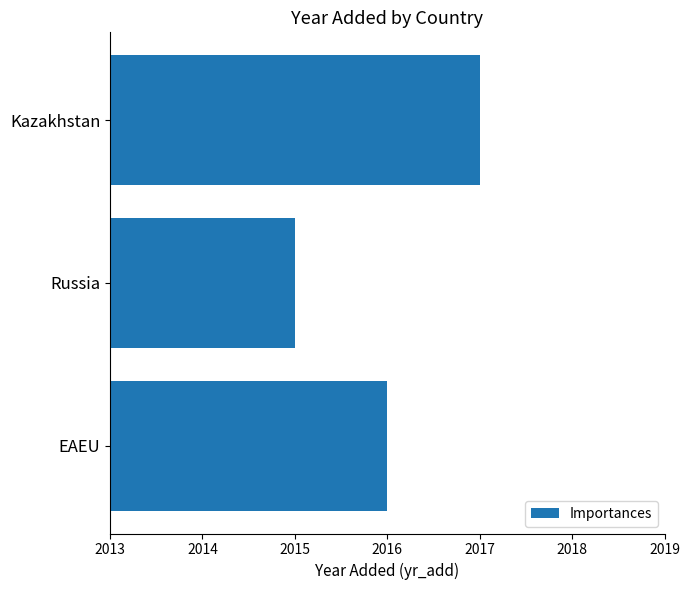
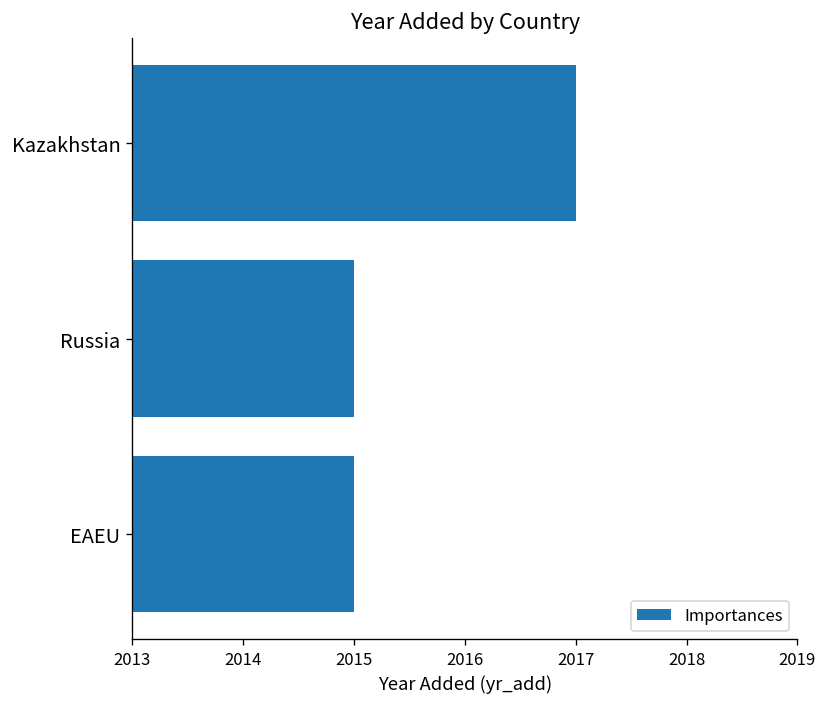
EAEU: 2016 -> 2015
